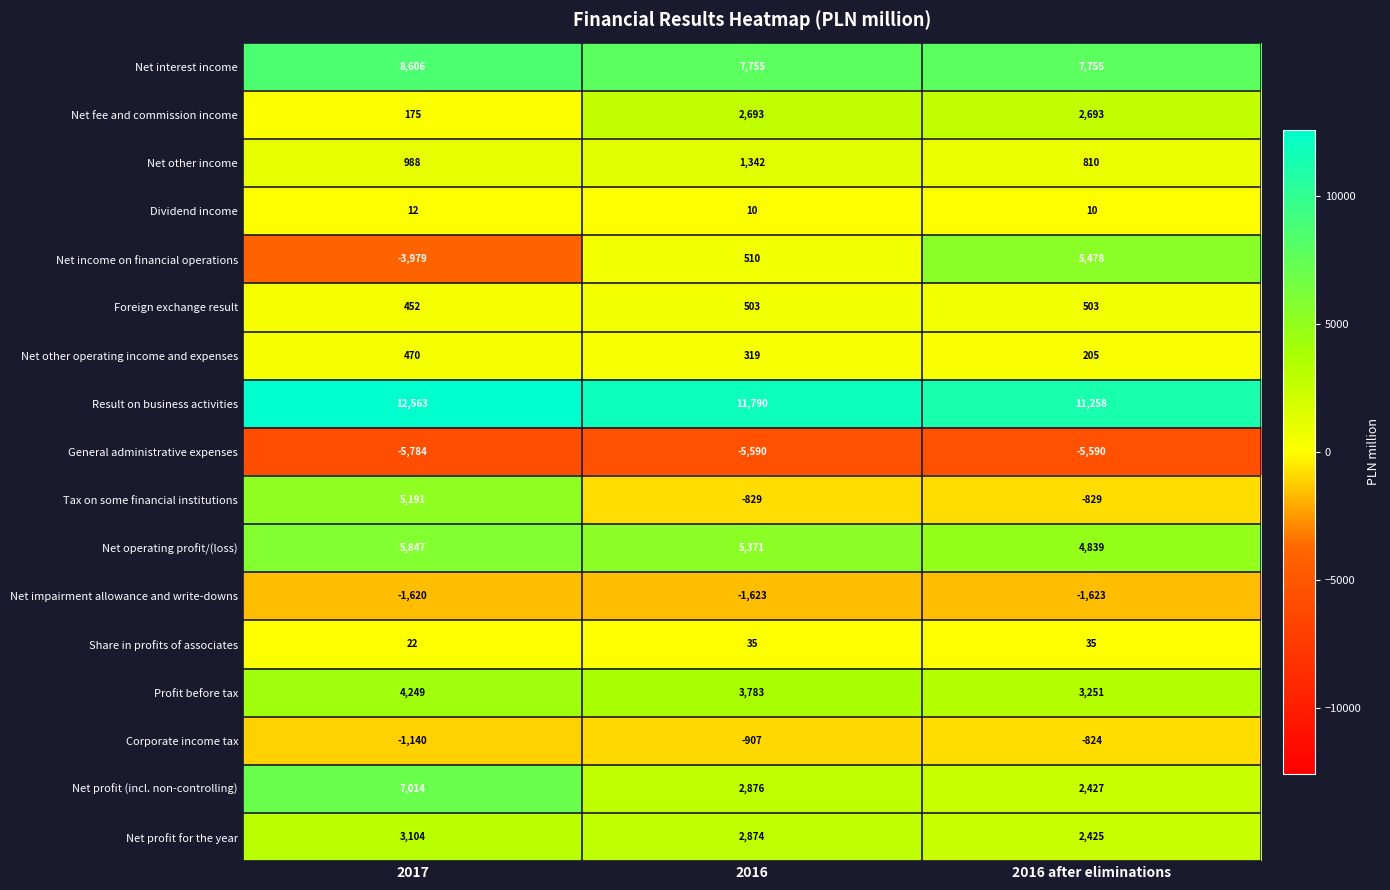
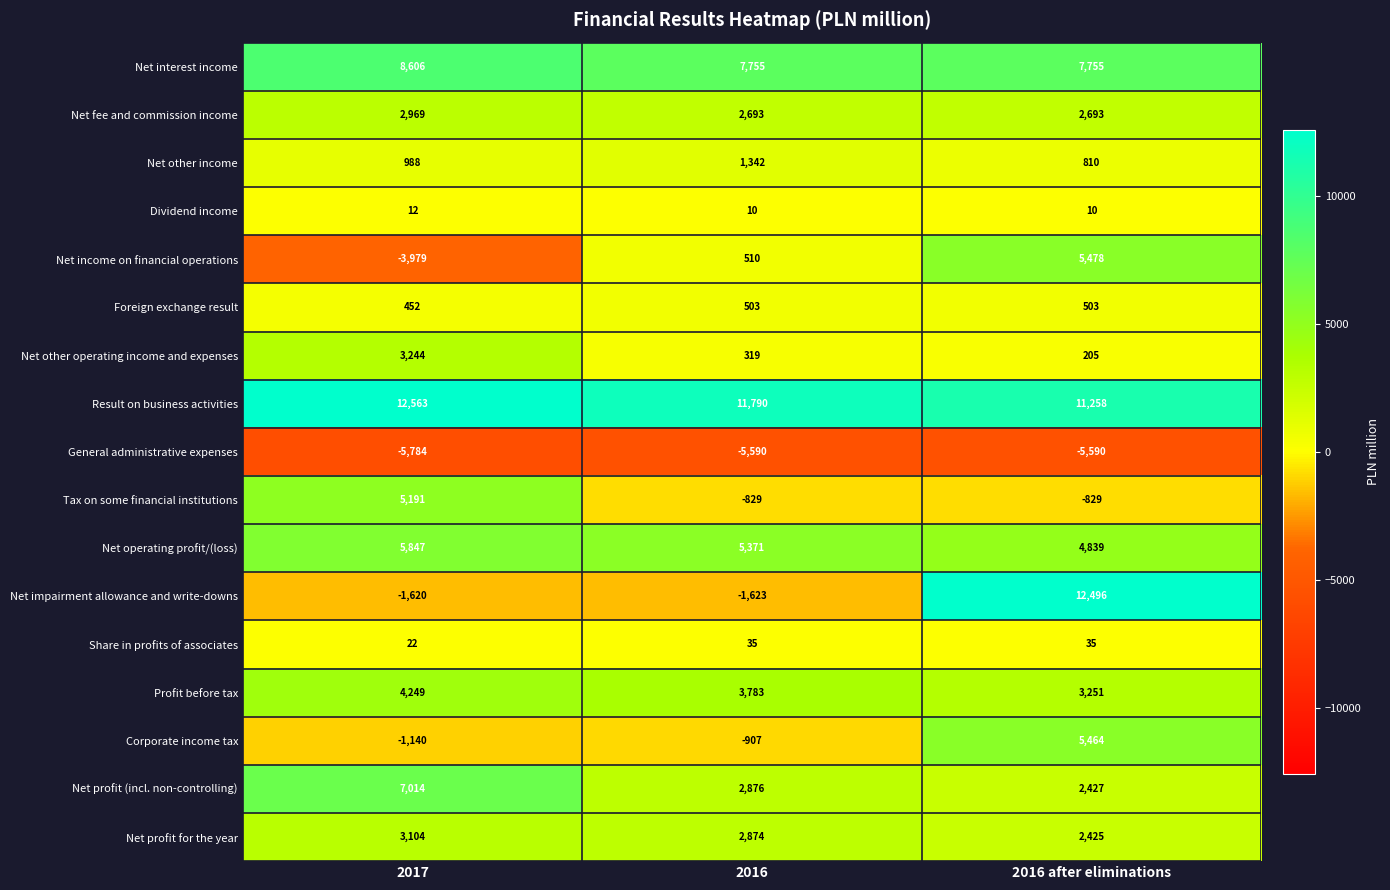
Net fee and commission income, 2017: 175 -> 2,969
Net other operating income and expenses, 2017: 470 -> 3,244
Net impairment allowance and write-downs, 2016 after eliminations: -1,623 -> 12,496
Corporate income tax, 2016 after eliminations: -824 -> 5,464
